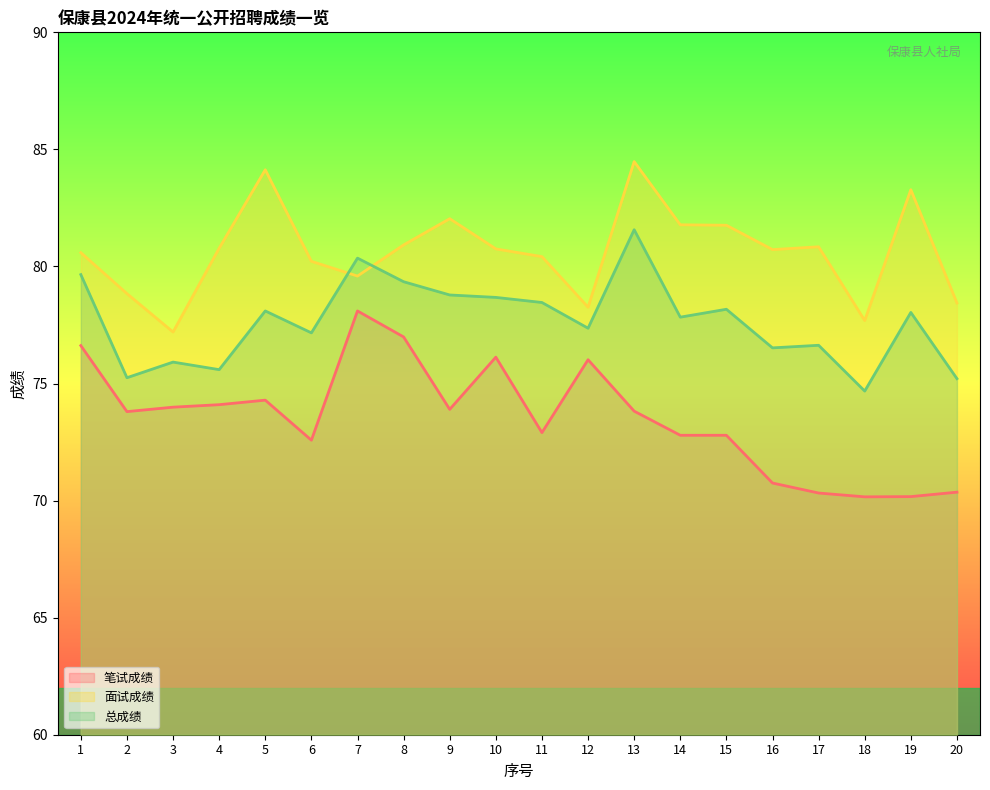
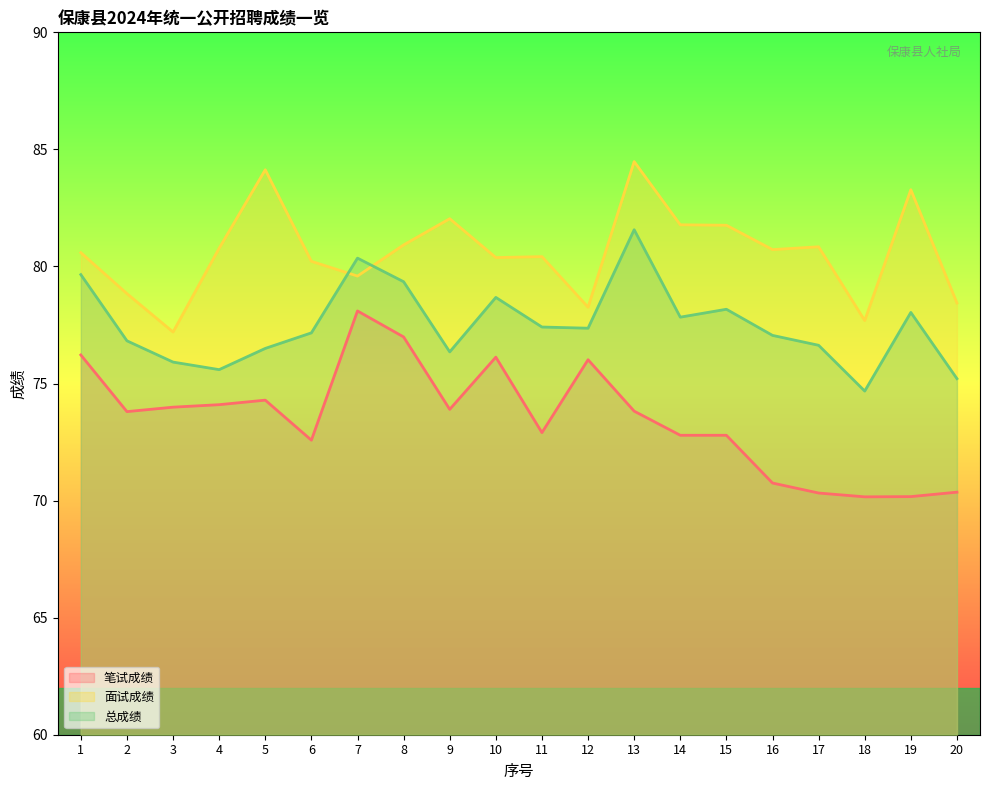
笔试成绩, 1: 76.6 -> 76.2
总成绩, 2: 75.2 -> 76.8
总成绩, 5: 78.1 -> 76.5
总成绩, 9: 78.8 -> 76.4
面试成绩, 10: 80.8 -> 80.4
总成绩, 11: 78.5 -> 77.4
总成绩, 16: 76.5 -> 77.1
